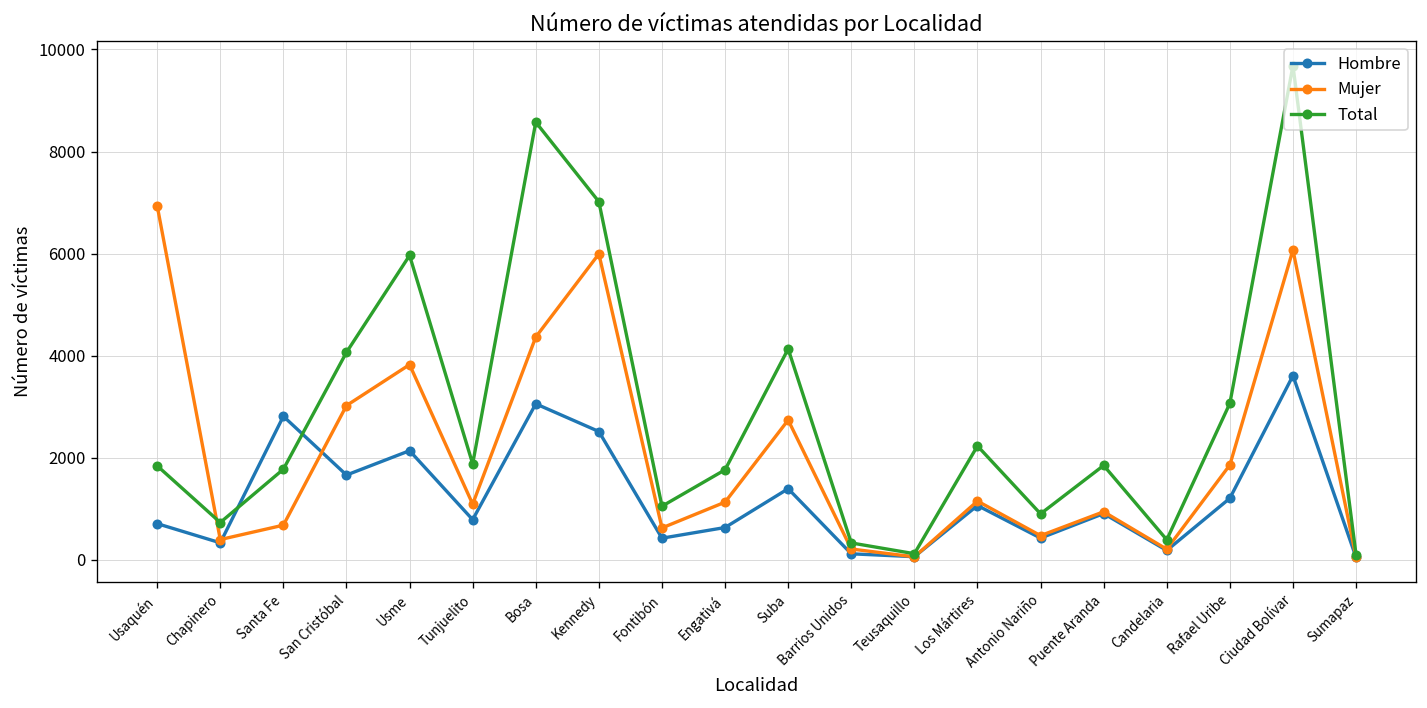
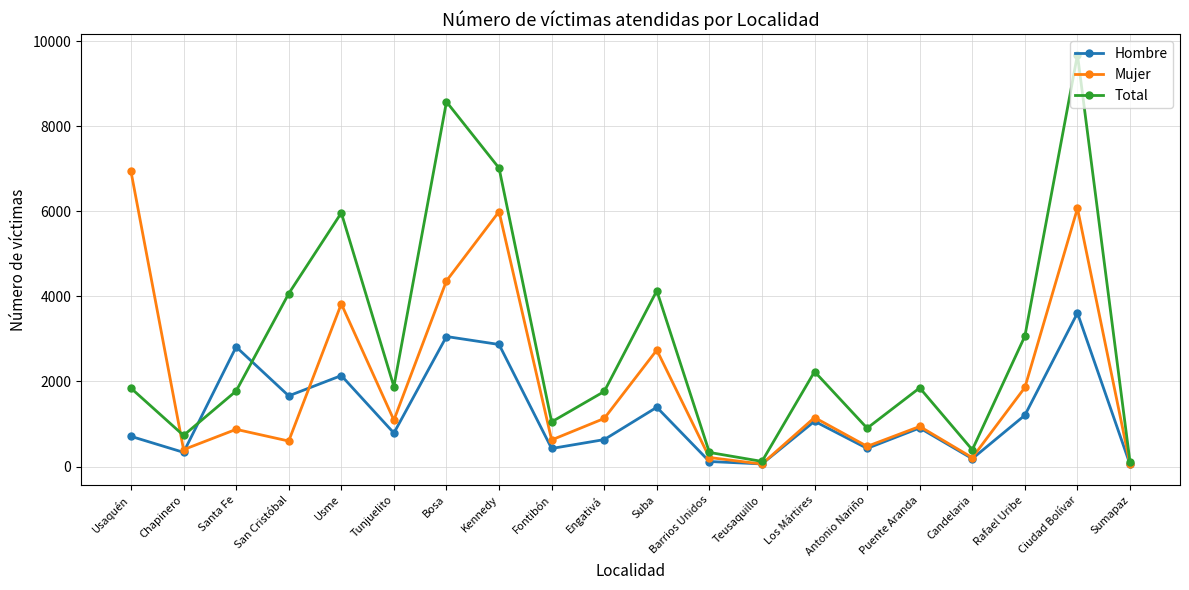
Mujer, Santa Fe: 700 -> 900
Mujer, San Cristóbal: 3000 -> 600
Hombre, Kennedy: 2500 -> 2900
